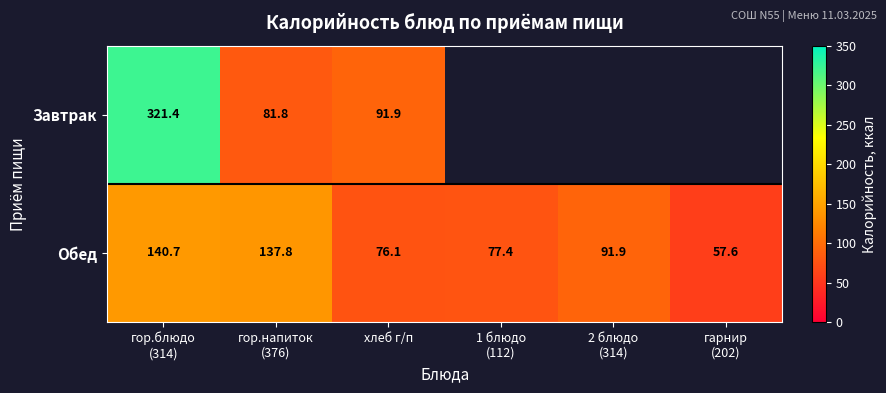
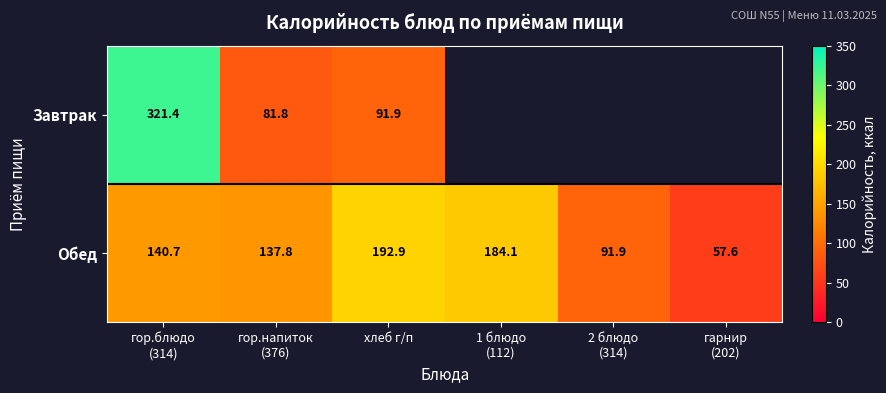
Обед, хлеб г/п: 76.1 -> 192.9
Обед, 1 блюдо (112): 77.4 -> 184.1
